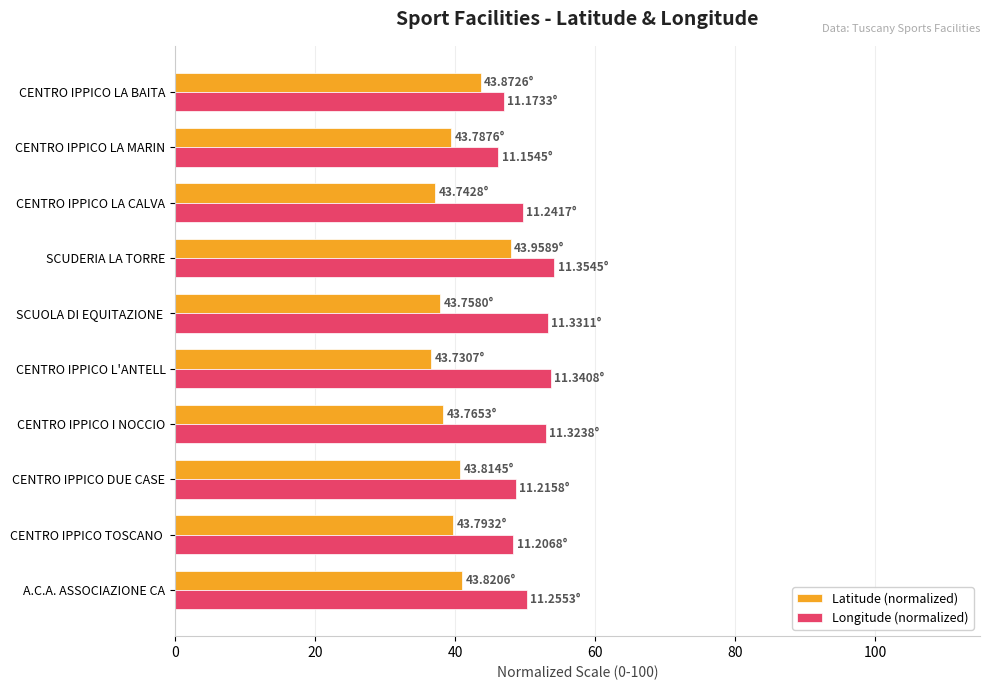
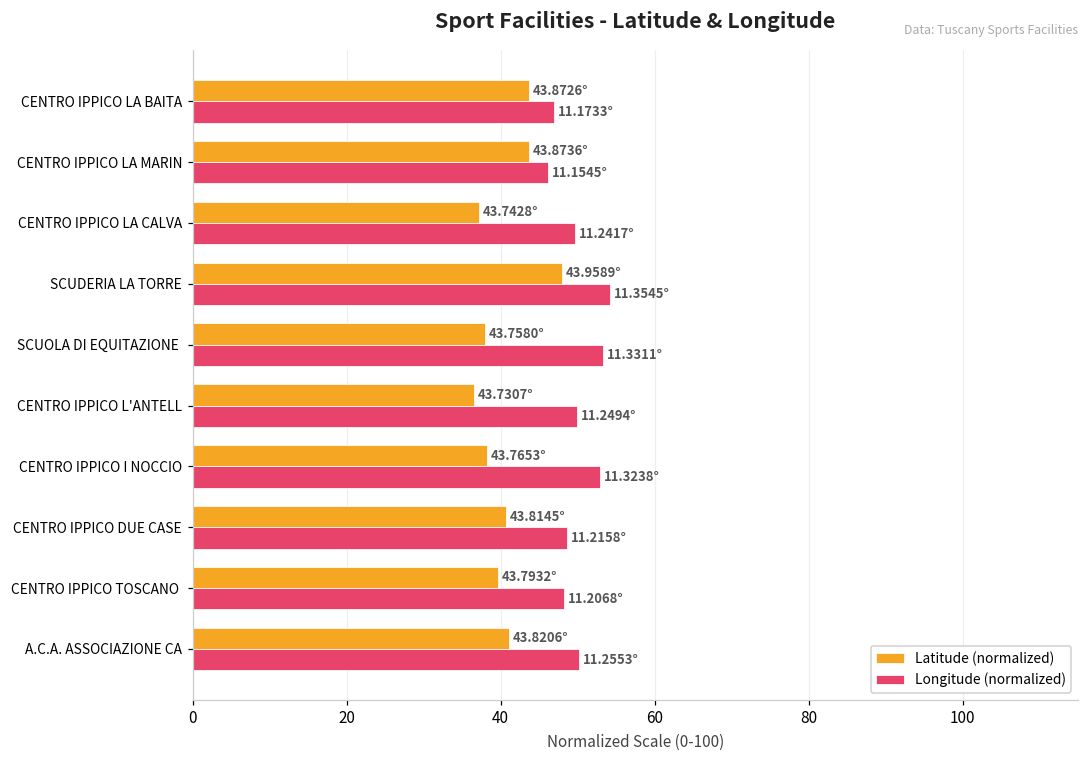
Latitude (normalized), CENTRO IPPICO LA MARIN: 43.7876° -> 43.8736°
Longitude (normalized), CENTRO IPPICO L'ANTELL: 11.3408° -> 11.2494°
